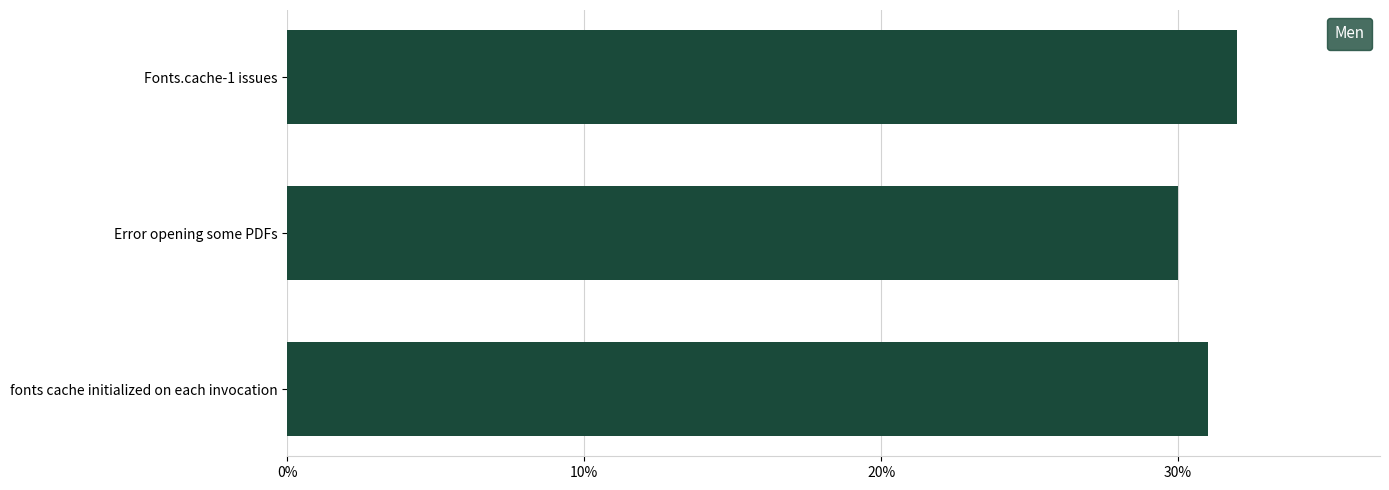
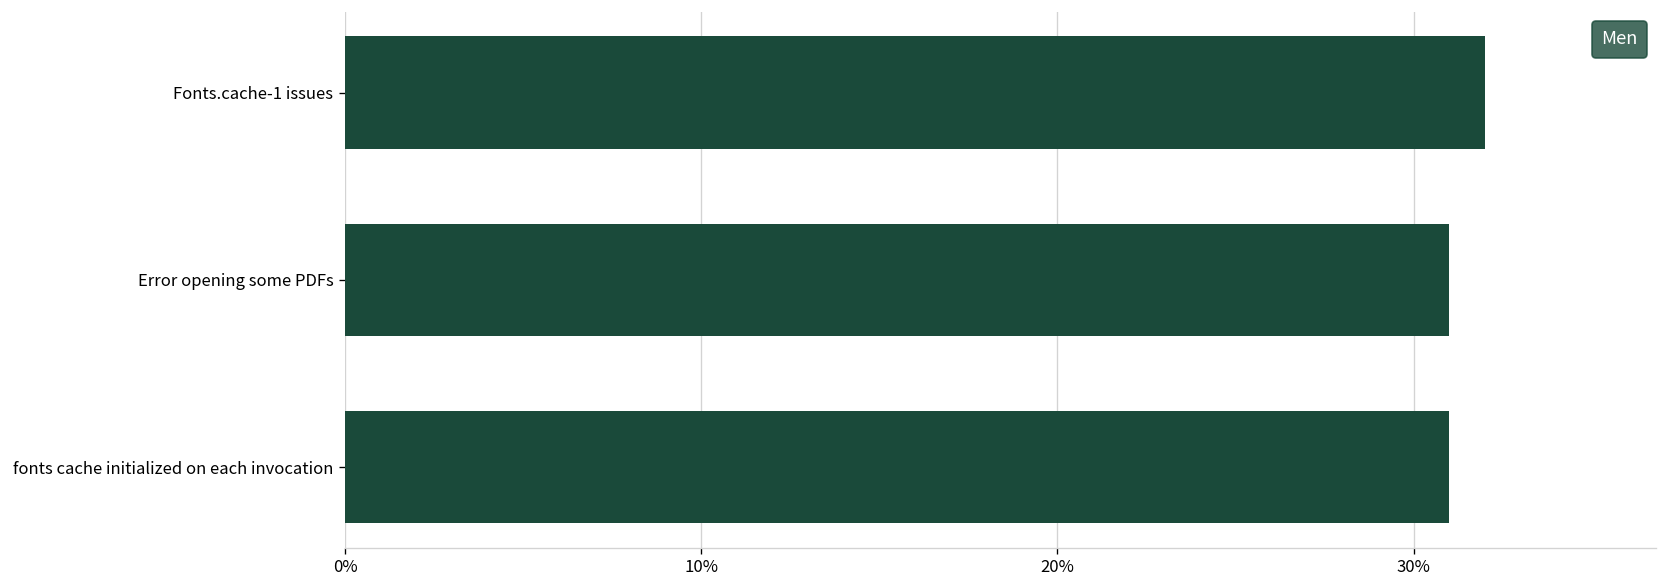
Error opening some PDFs: 30% -> 31%
